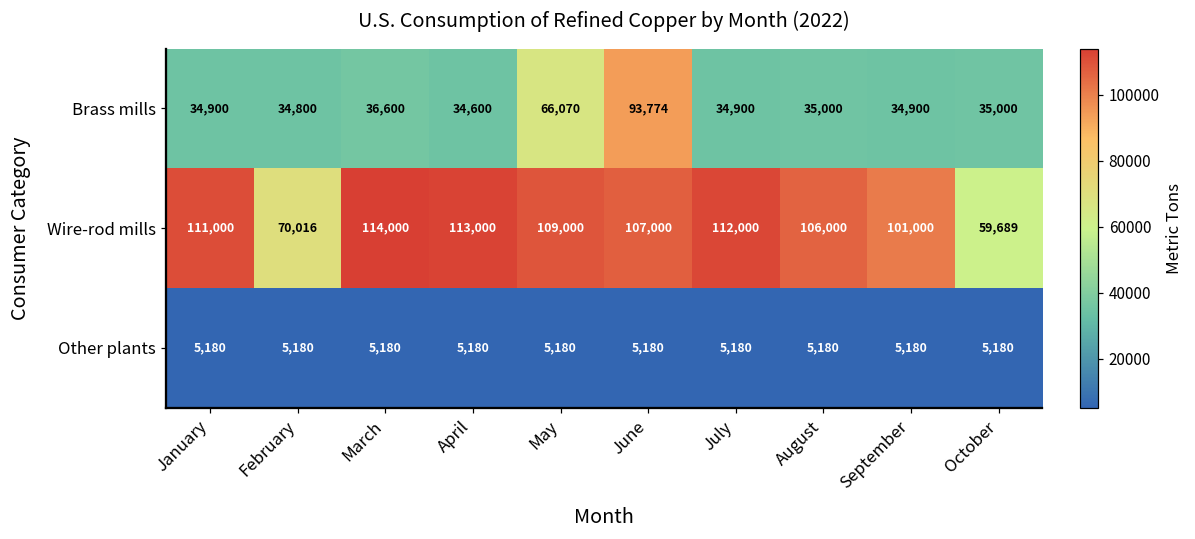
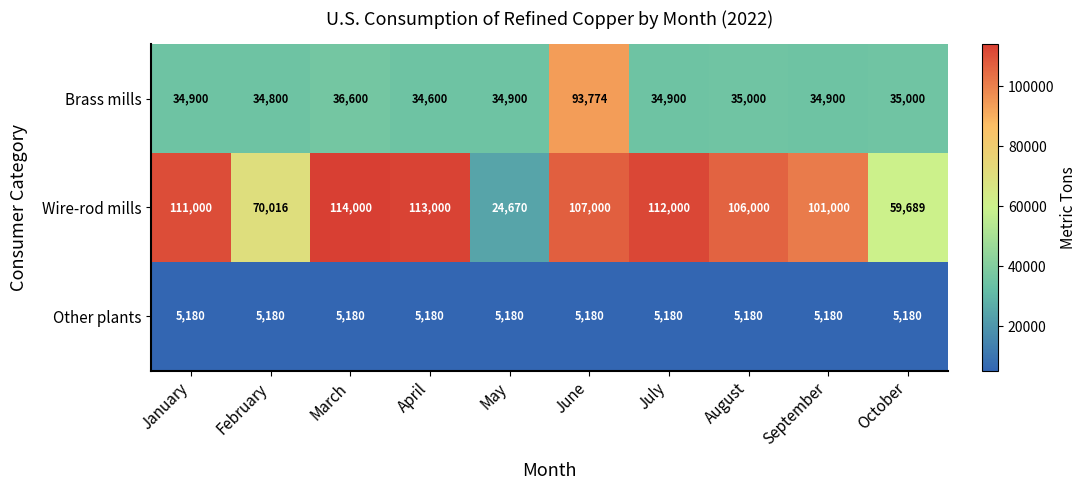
Brass mills, May: 66,070 -> 34,900
Wire-rod mills, May: 109,000 -> 24,670
